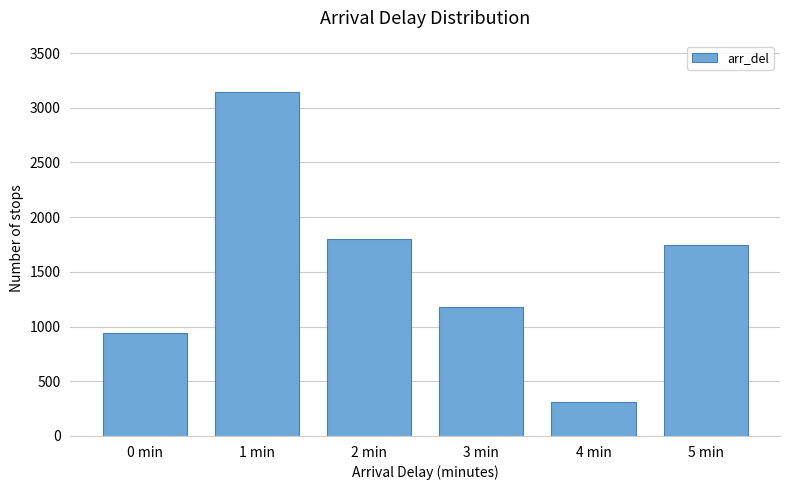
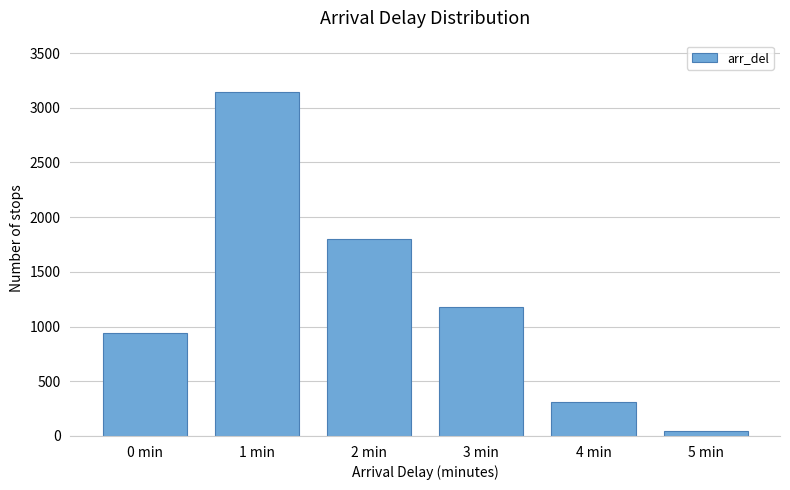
5 min: 1740 -> 40
